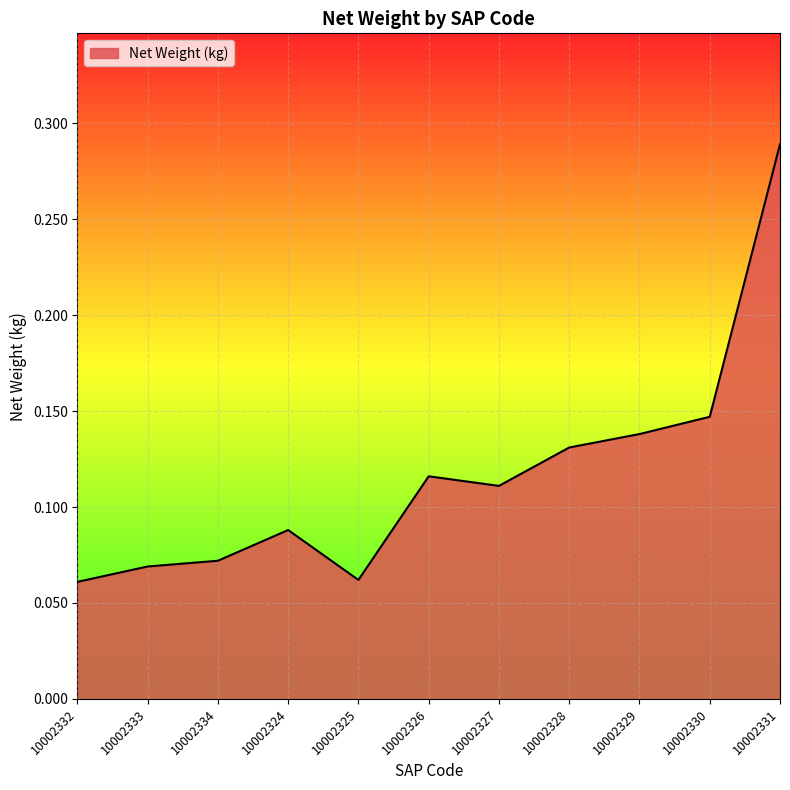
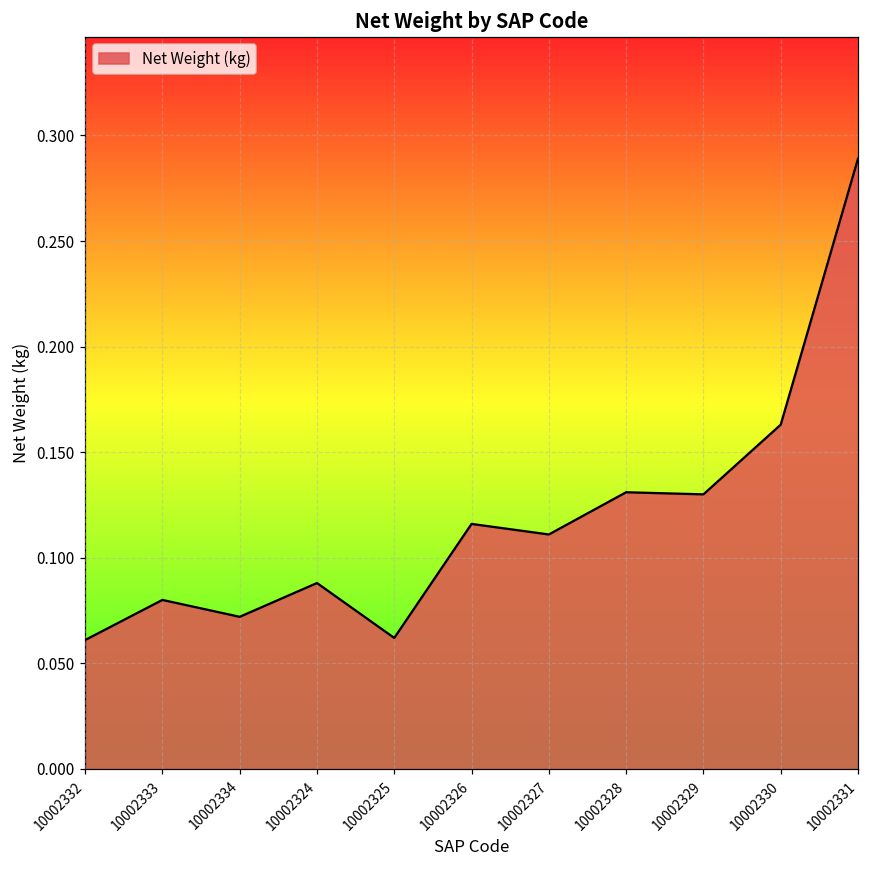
10002333: 0.069 -> 0.080
10002329: 0.138 -> 0.130
10002330: 0.147 -> 0.163
